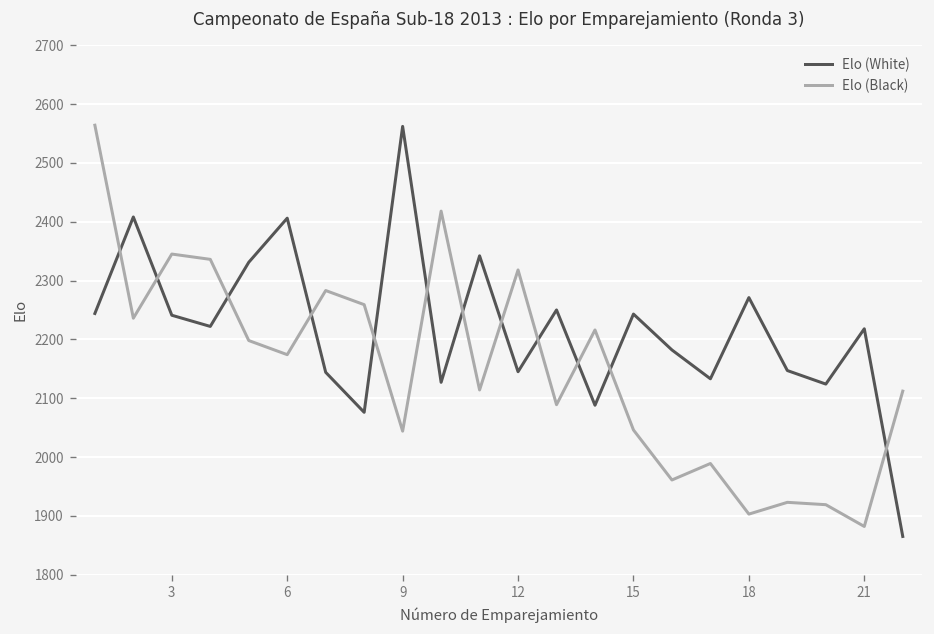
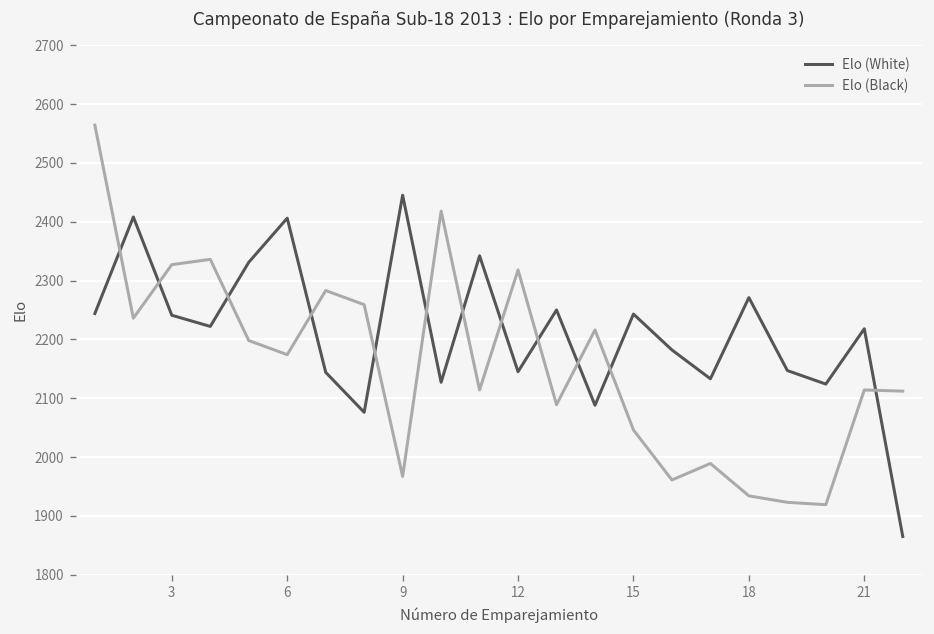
Elo (Black), 3: 2350 -> 2330
Elo (White), 9: 2560 -> 2450
Elo (Black), 9: 2040 -> 1970
Elo (Black), 18: 1900 -> 1930
Elo (Black), 21: 1880 -> 2110
